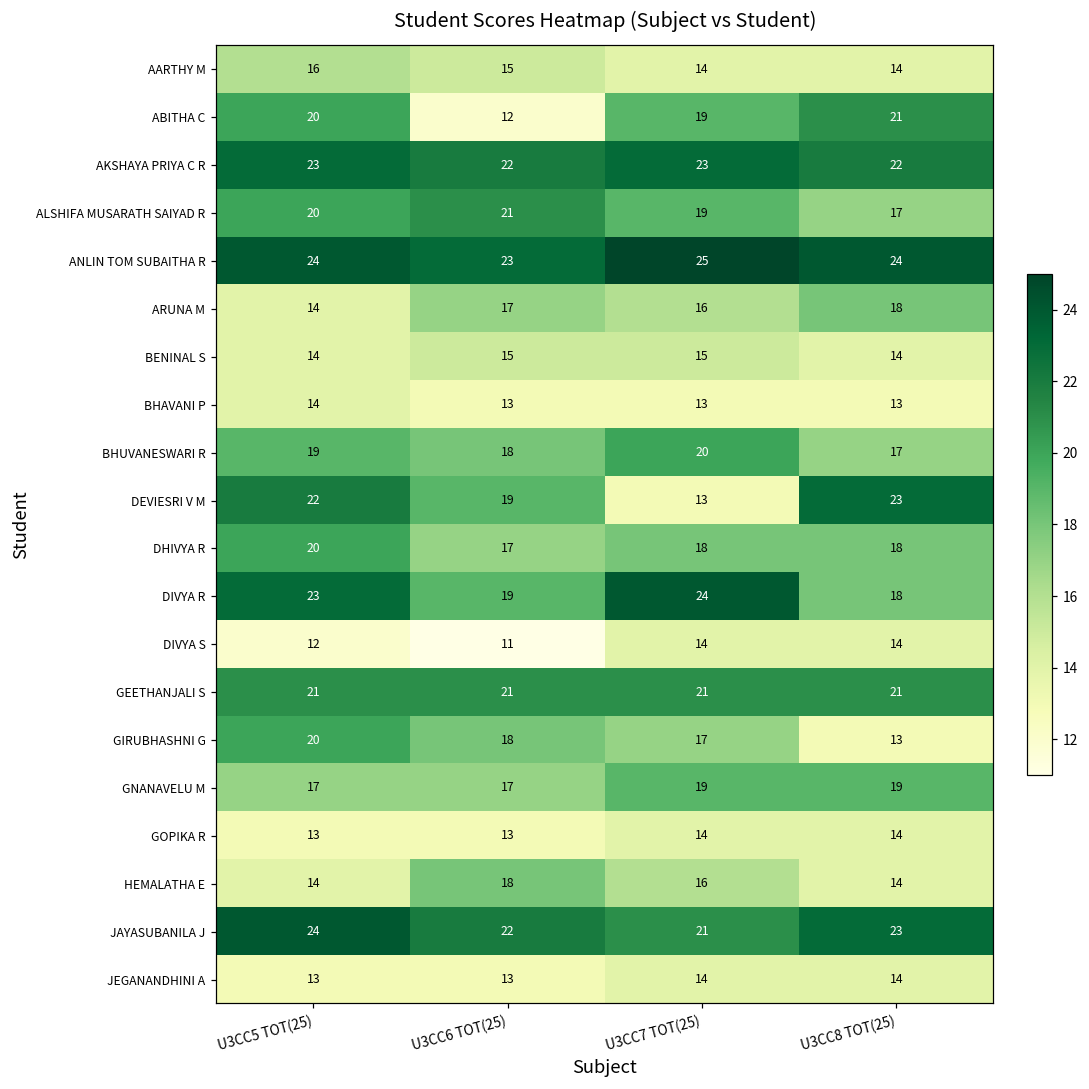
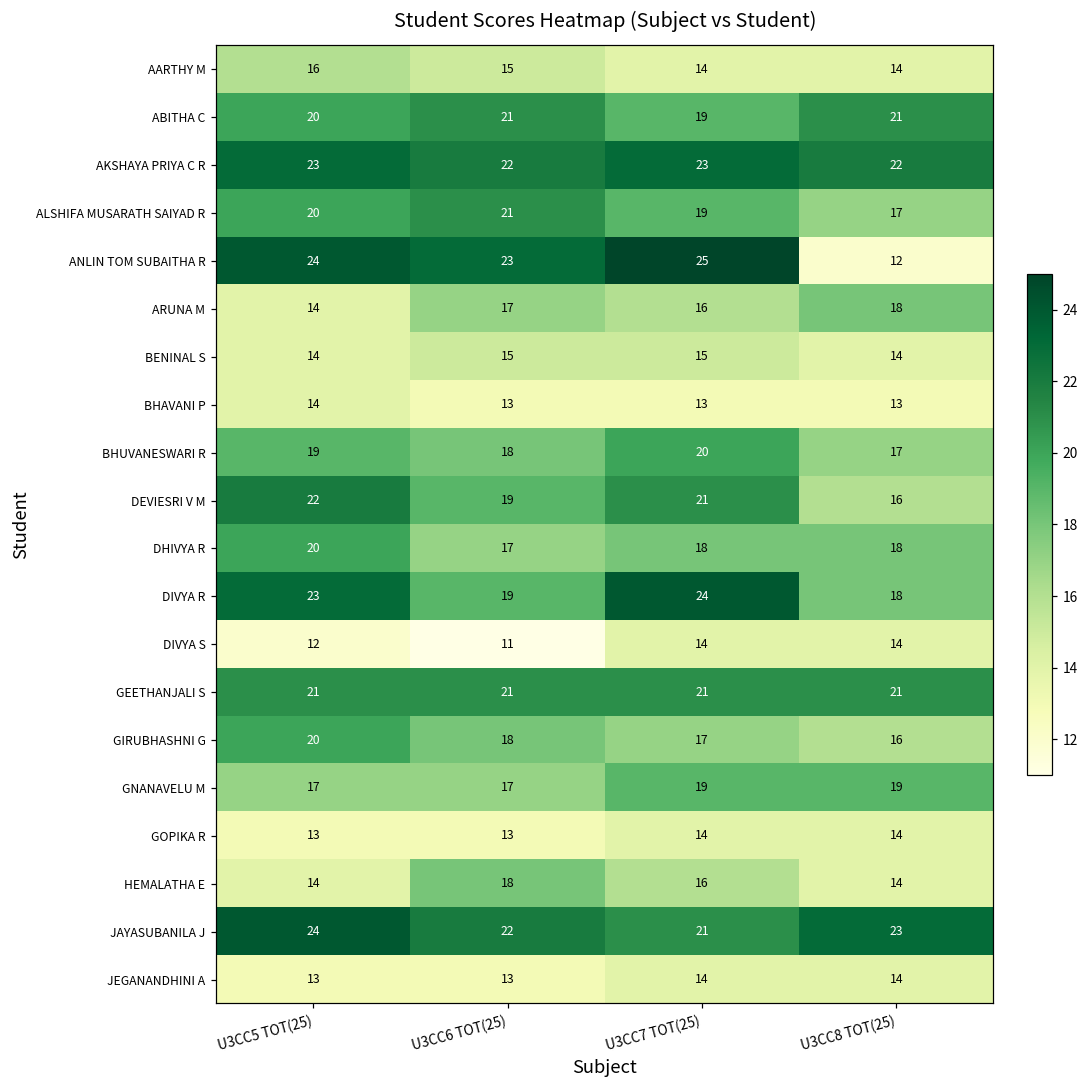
ABITHA C, U3CC6 TOT(25): 12 -> 21
ANLIN TOM SUBAITHA R, U3CC8 TOT(25): 24 -> 12
DEVIESRI V M, U3CC7 TOT(25): 13 -> 21
DEVIESRI V M, U3CC8 TOT(25): 23 -> 16
GIRUBHASHNI G, U3CC8 TOT(25): 13 -> 16
